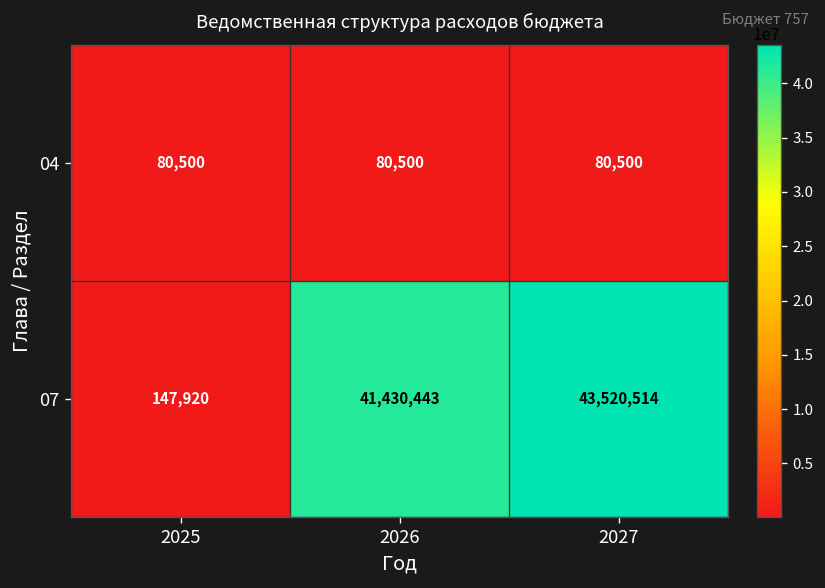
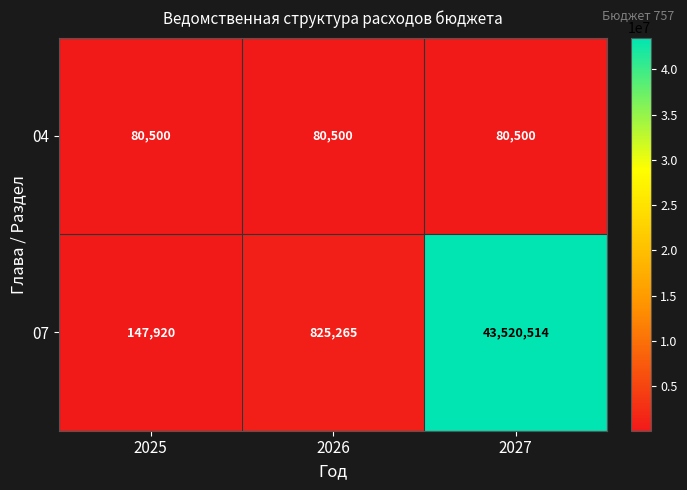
07, 2026: 41,430,443 -> 825,265
